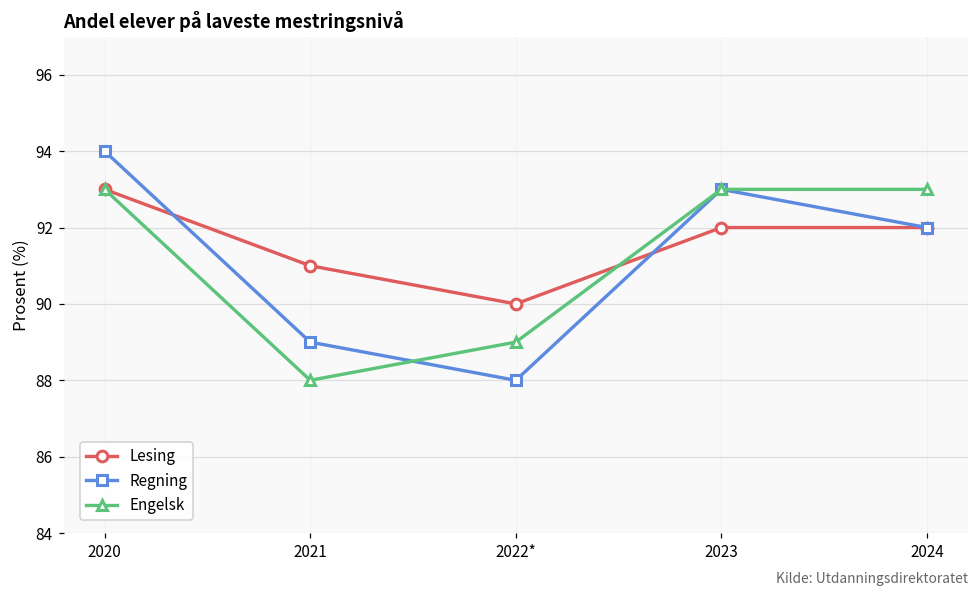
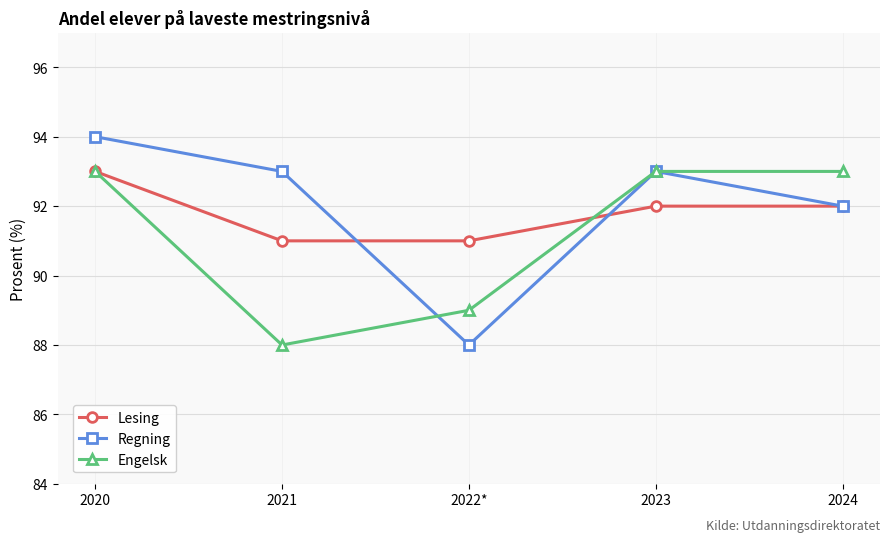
Regning, 2021: 89 -> 93
Lesing, 2022*: 90 -> 91
